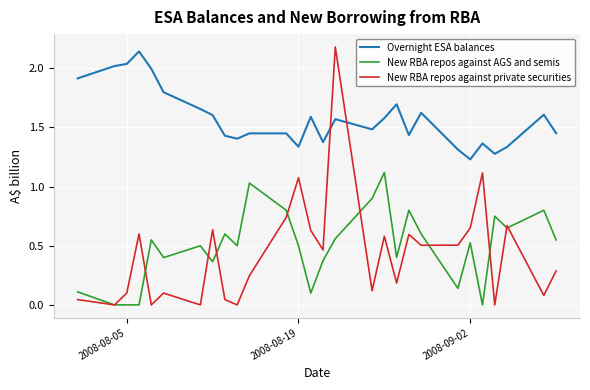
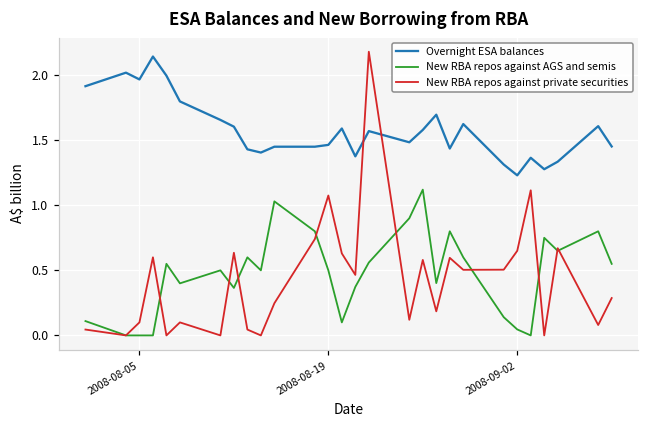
Overnight ESA balances, 2008-08-05: 2.04 -> 1.97
Overnight ESA balances, 2008-08-19: 1.34 -> 1.46
New RBA repos against AGS and semis, 2008-09-02: 0.53 -> 0.05
